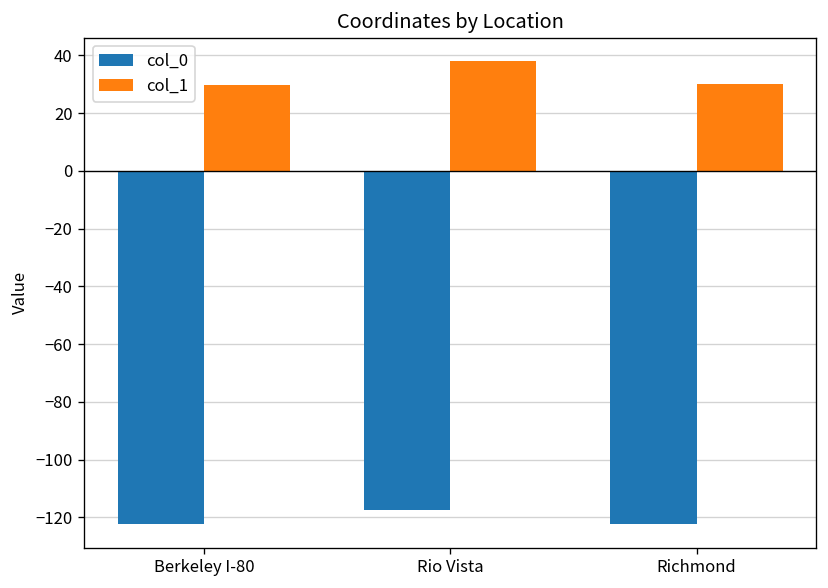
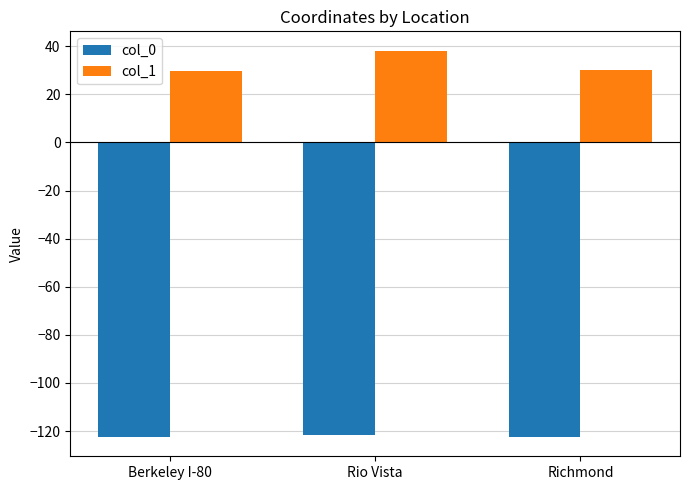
col_0, Rio Vista: -117 -> -122
